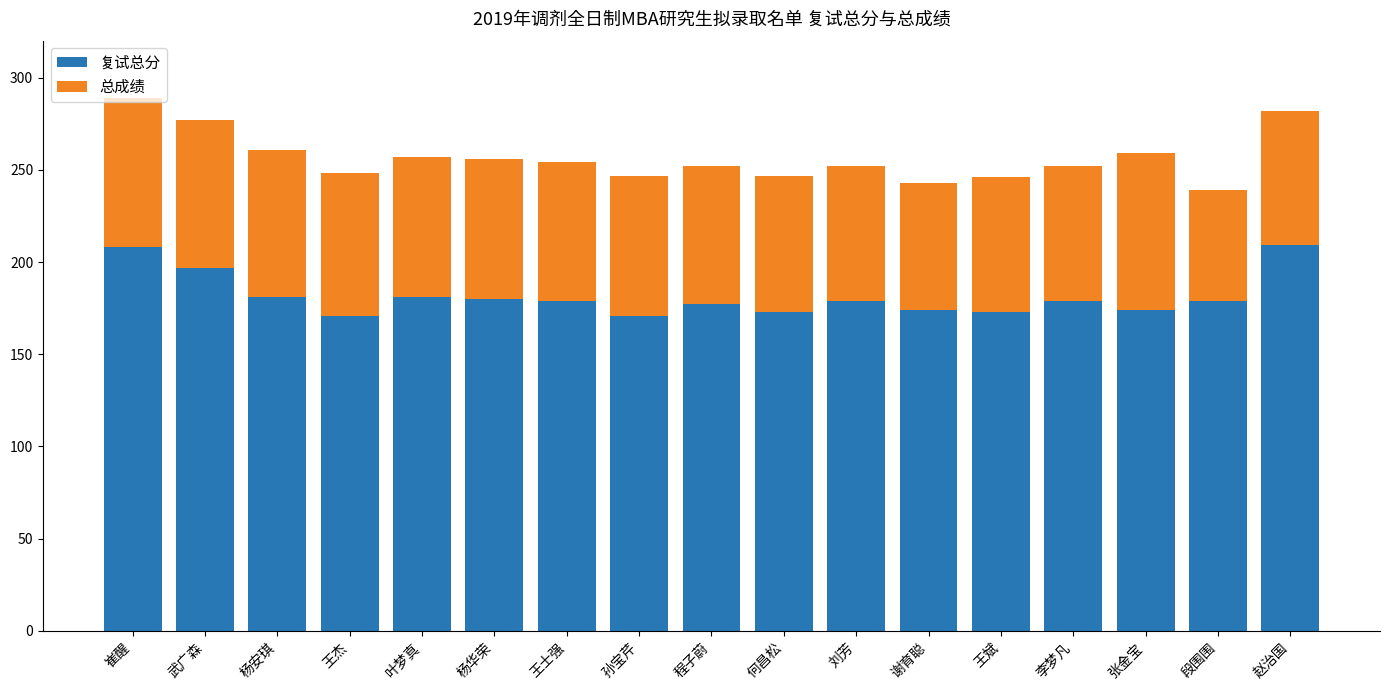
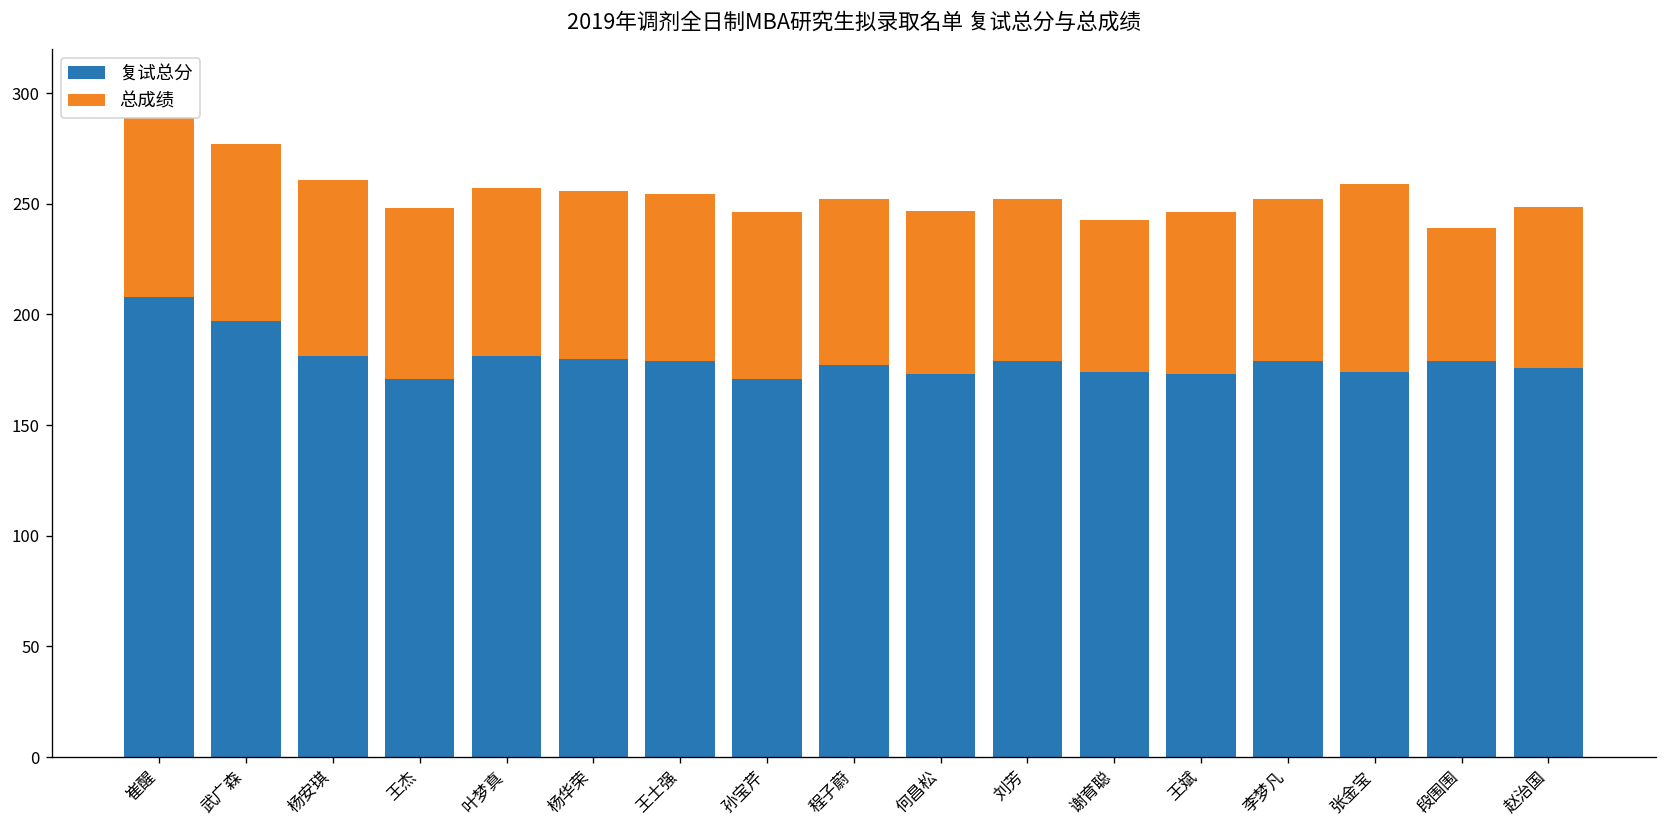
复试总分, 赵治国: 209 -> 176
